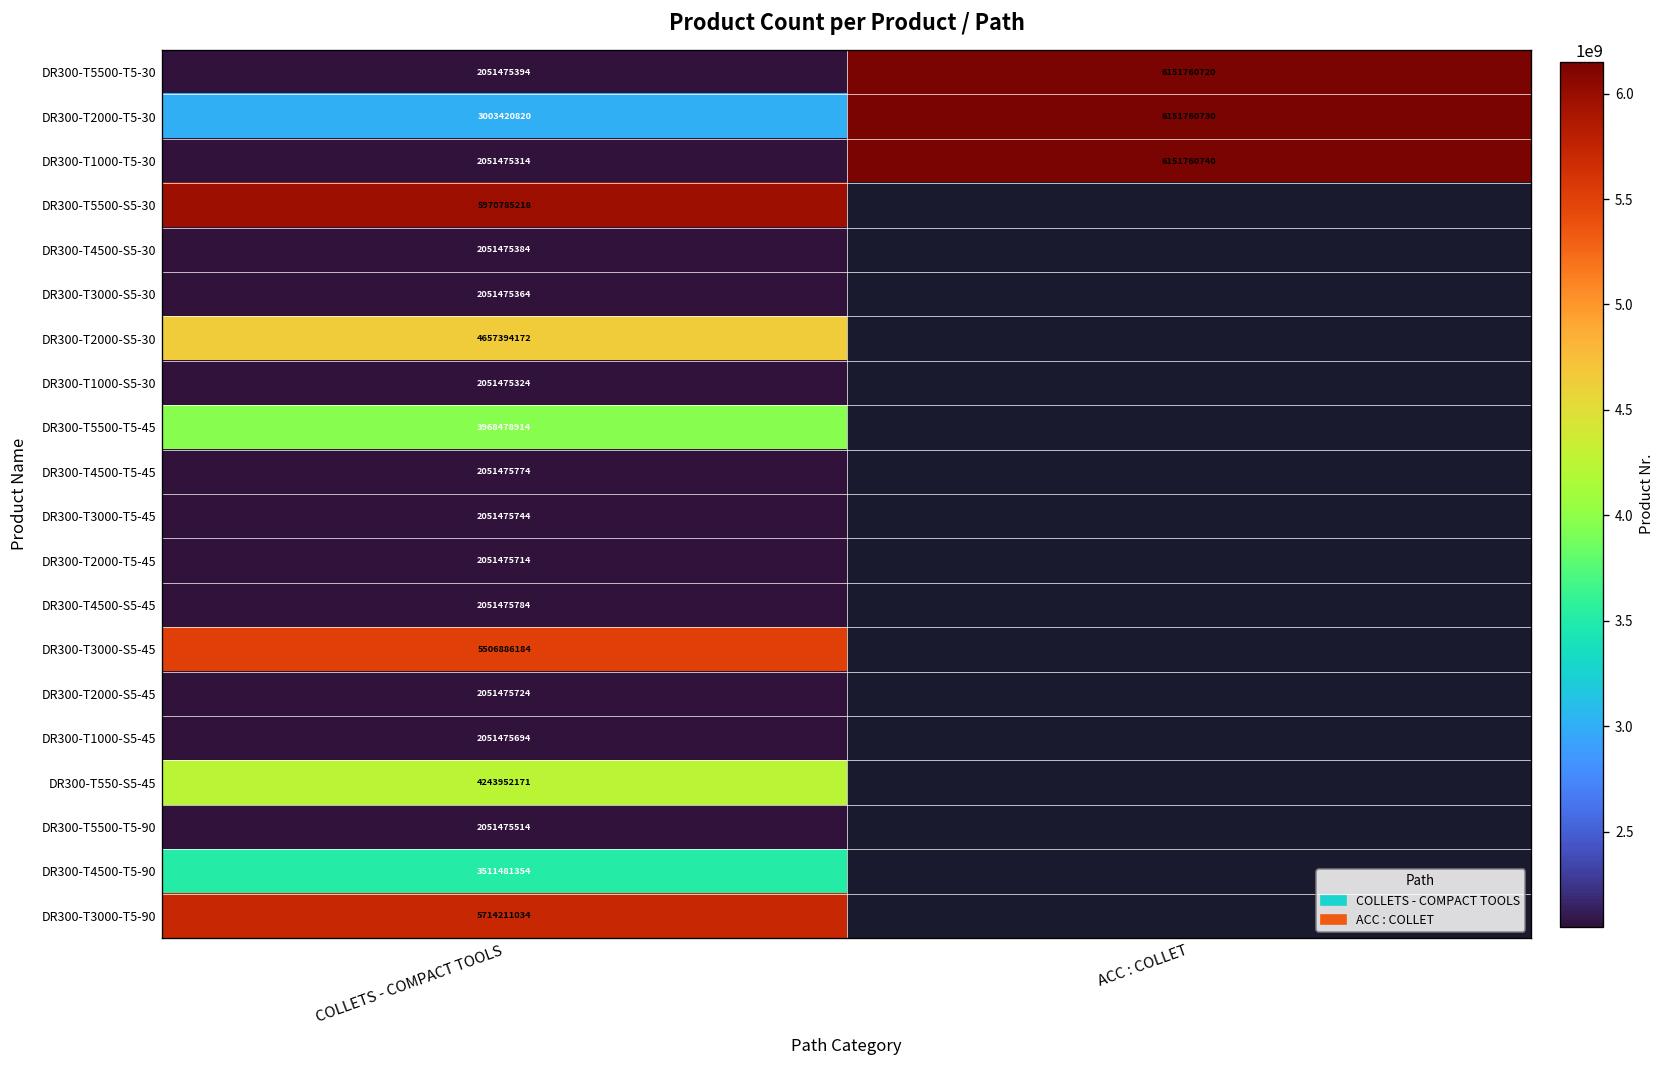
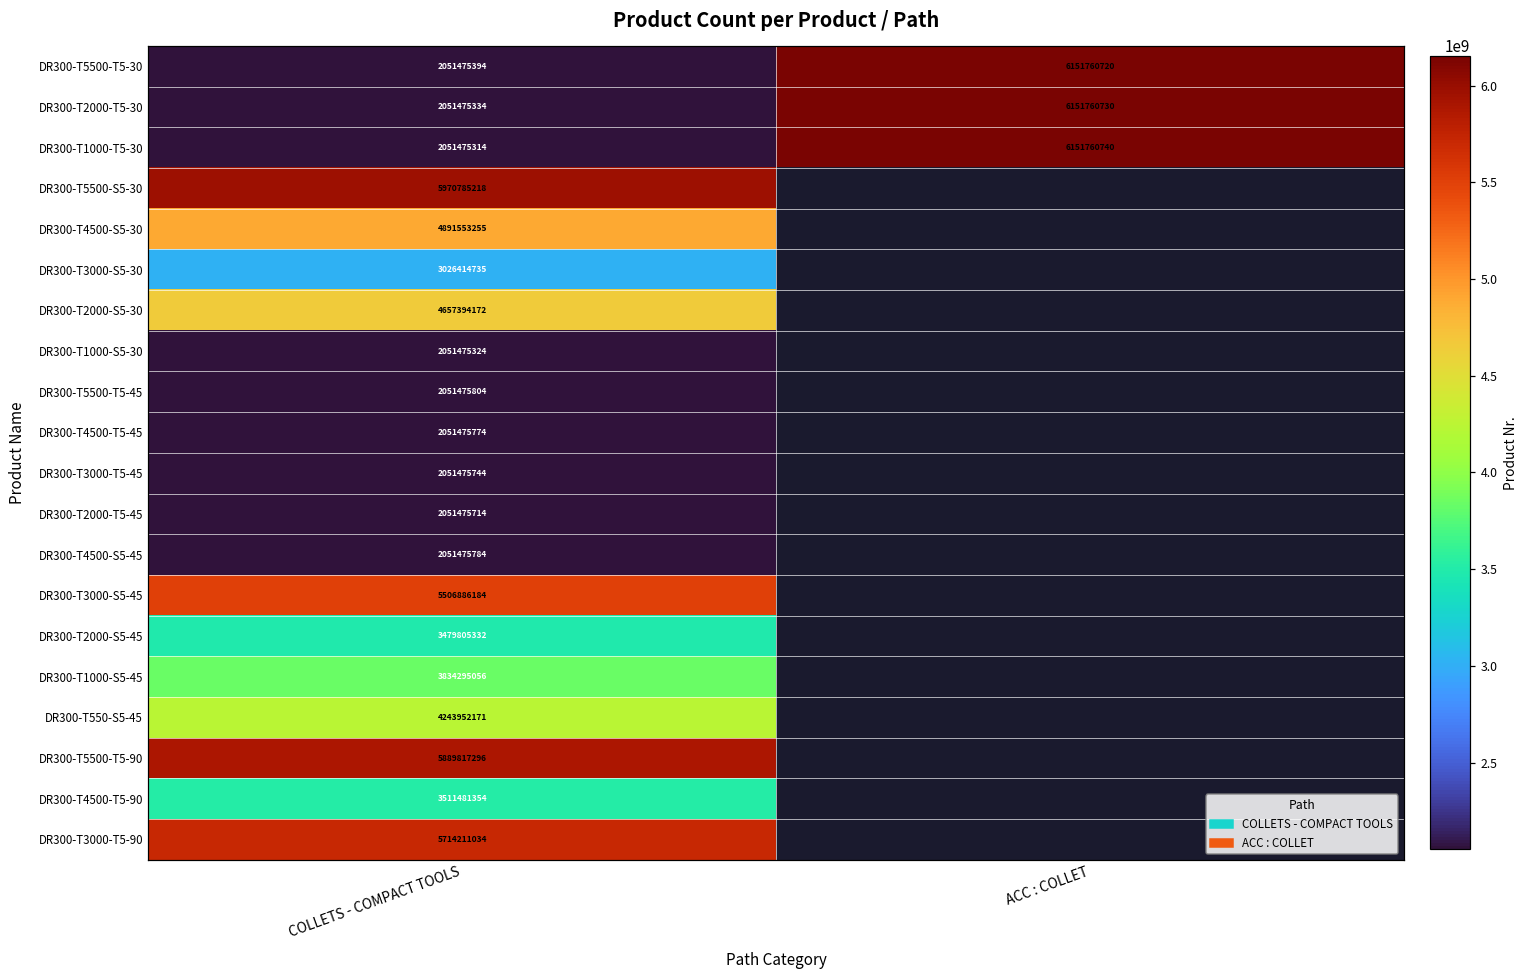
DR300-T2000-T5-30, COLLETS - COMPACT TOOLS: 3003420820 -> 2051475334
DR300-T4500-S5-30, COLLETS - COMPACT TOOLS: 2051475384 -> 4891553255
DR300-T3000-S5-30, COLLETS - COMPACT TOOLS: 2051475364 -> 3026414735
DR300-T5500-T5-45, COLLETS - COMPACT TOOLS: 3968478914 -> 2051475804
DR300-T2000-S5-45, COLLETS - COMPACT TOOLS: 2051475724 -> 3479805332
DR300-T1000-S5-45, COLLETS - COMPACT TOOLS: 2051475694 -> 3834295056
DR300-T5500-T5-90, COLLETS - COMPACT TOOLS: 2051475514 -> 5889817296
